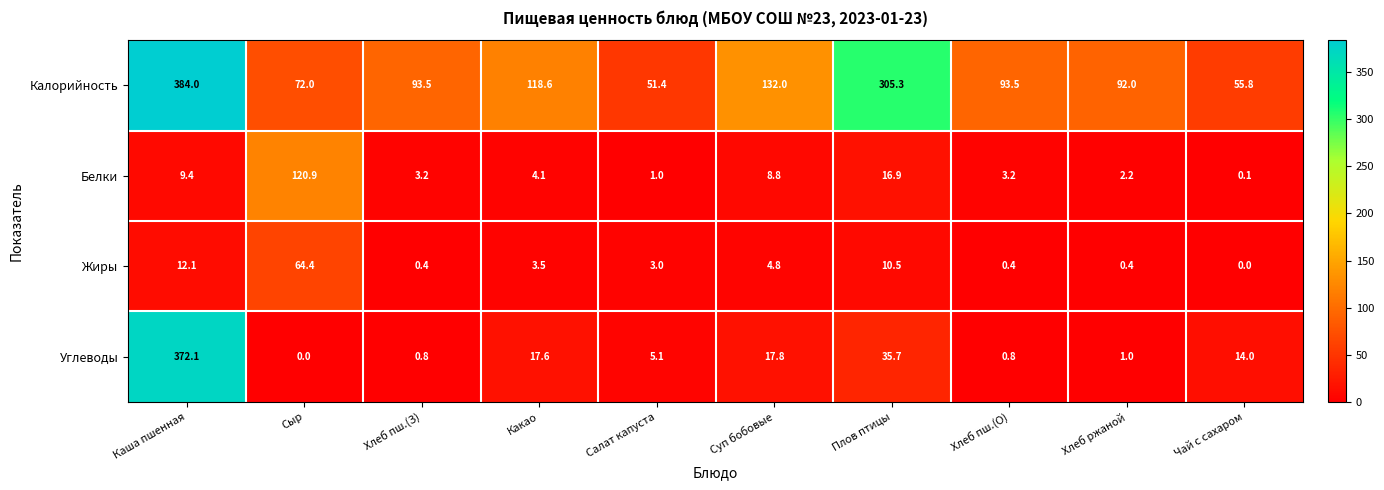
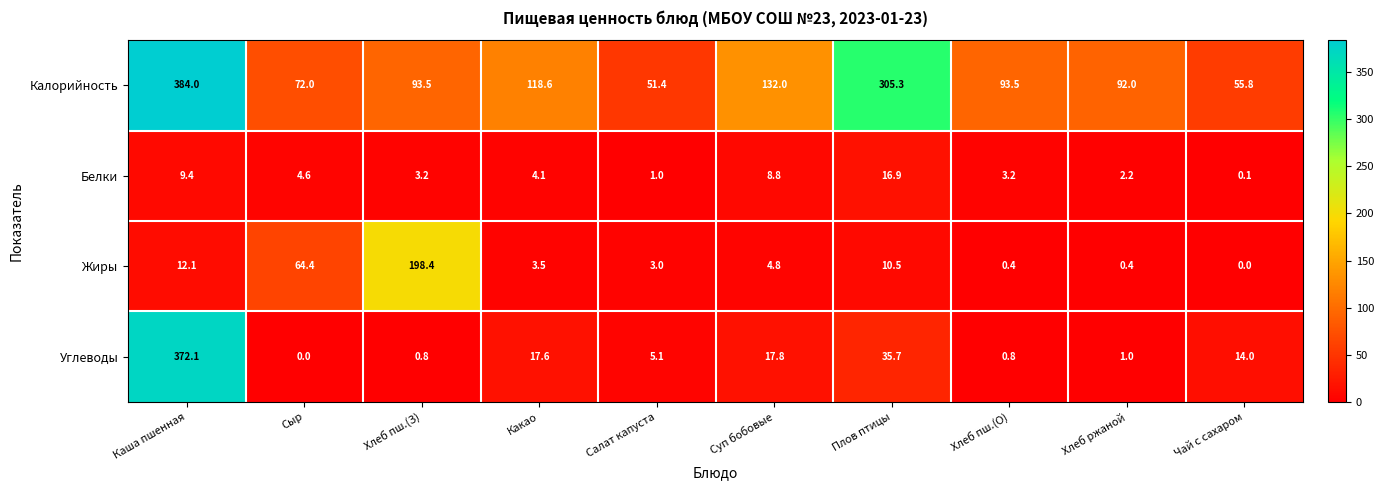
Белки, Сыр: 120.9 -> 4.6
Жиры, Хлеб пш.(З): 0.4 -> 198.4
